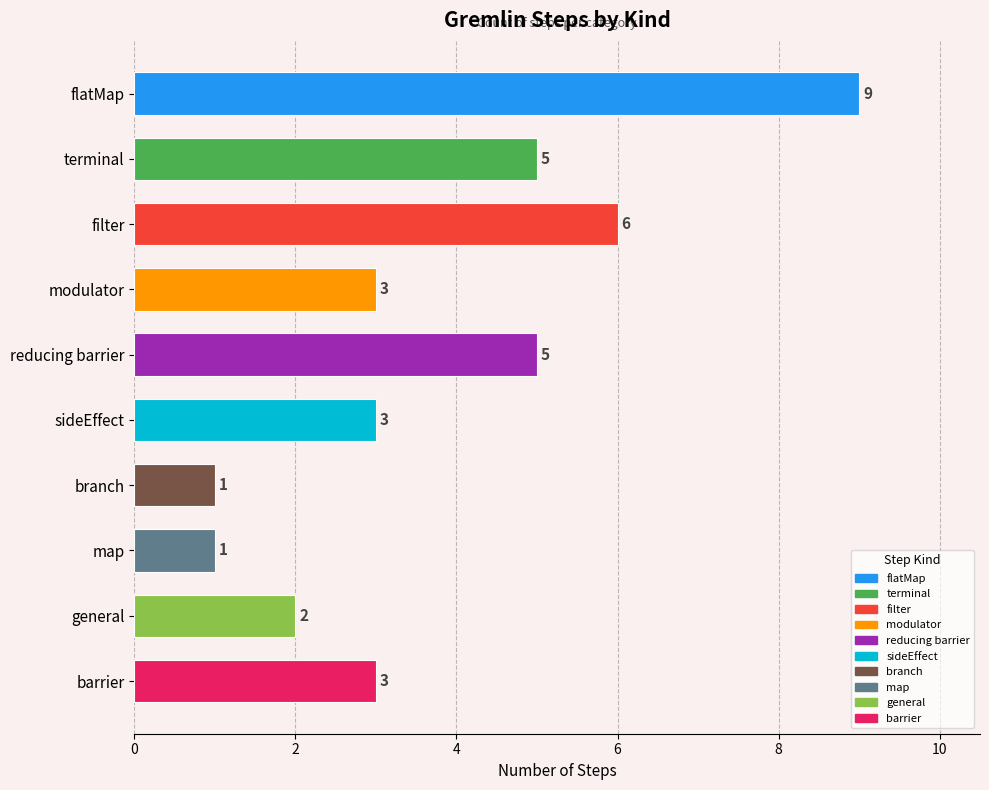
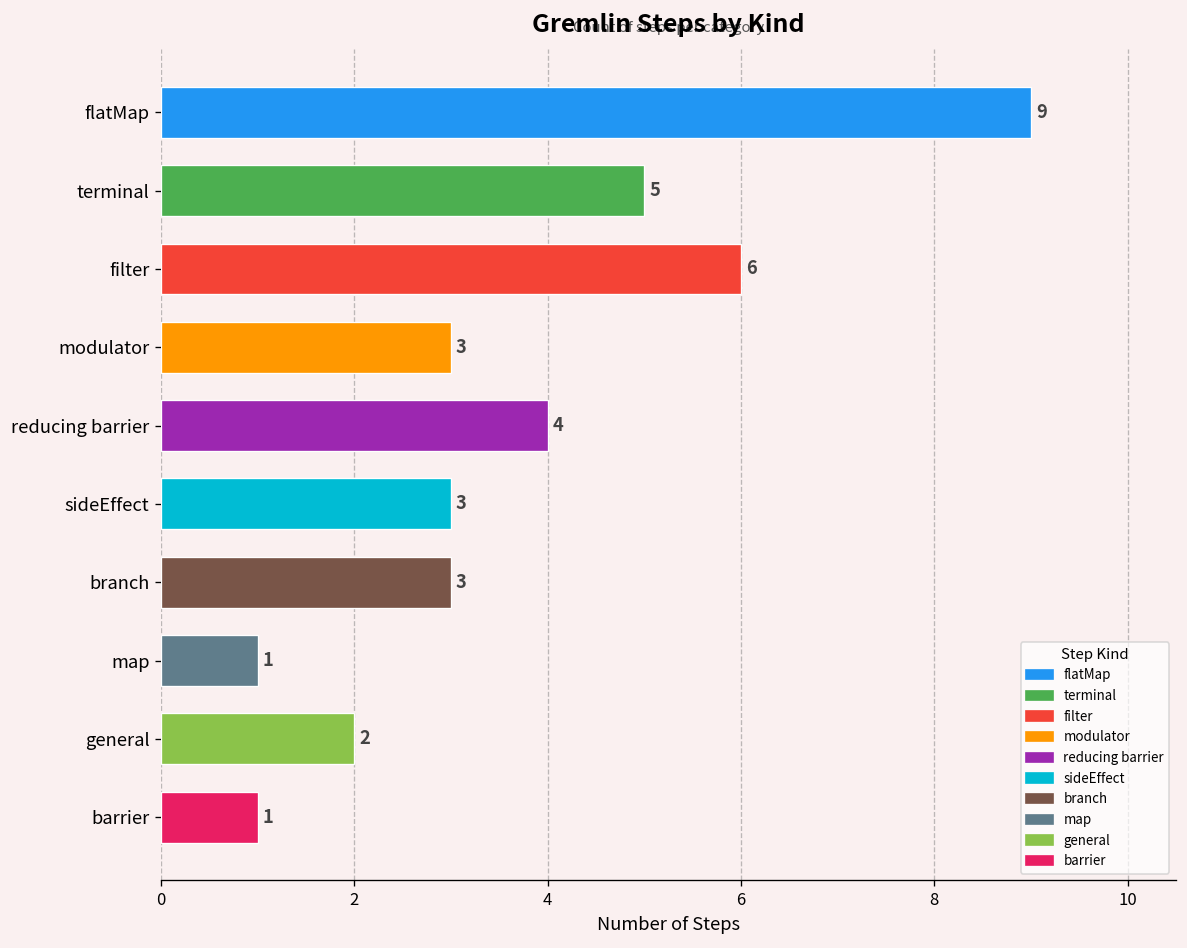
reducing barrier: 5 -> 4
branch: 1 -> 3
barrier: 3 -> 1
